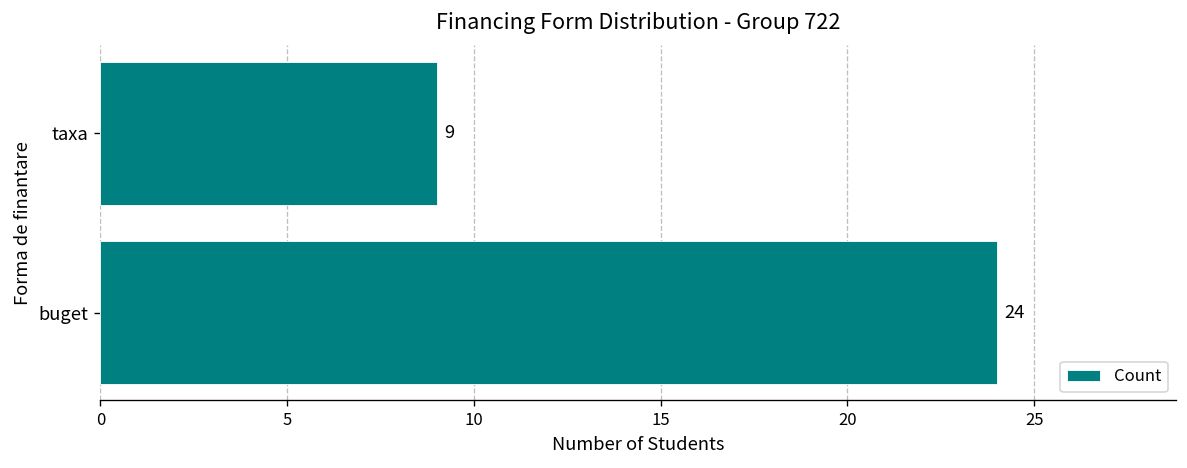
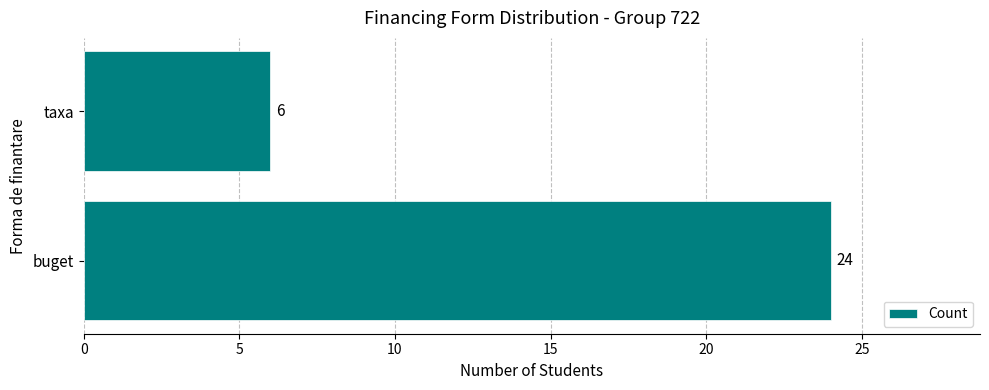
taxa: 9 -> 6
